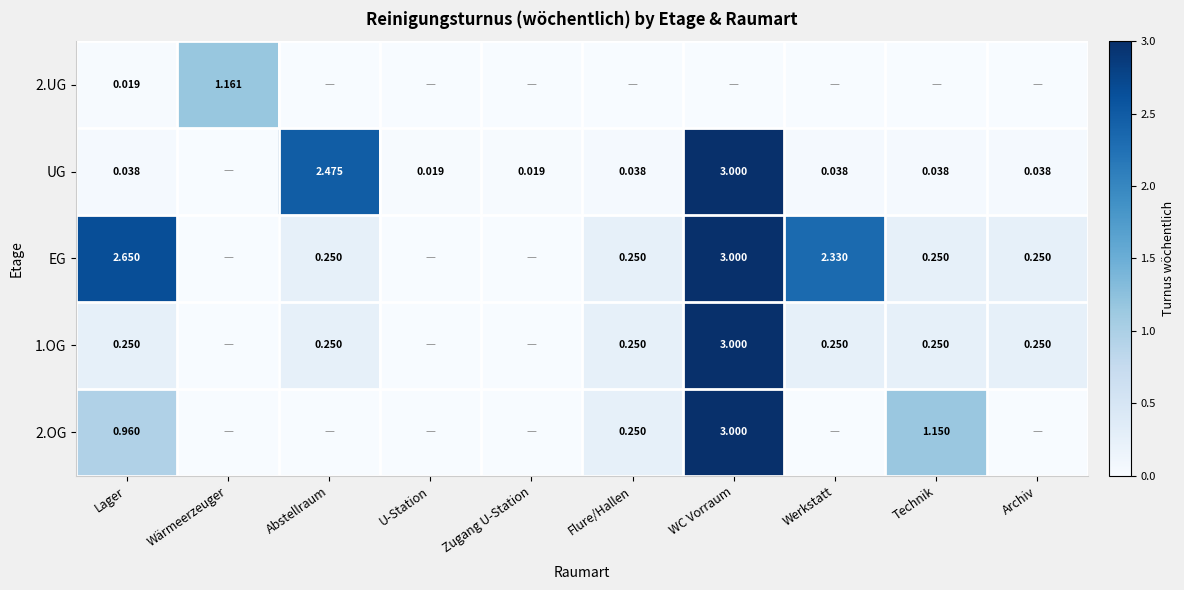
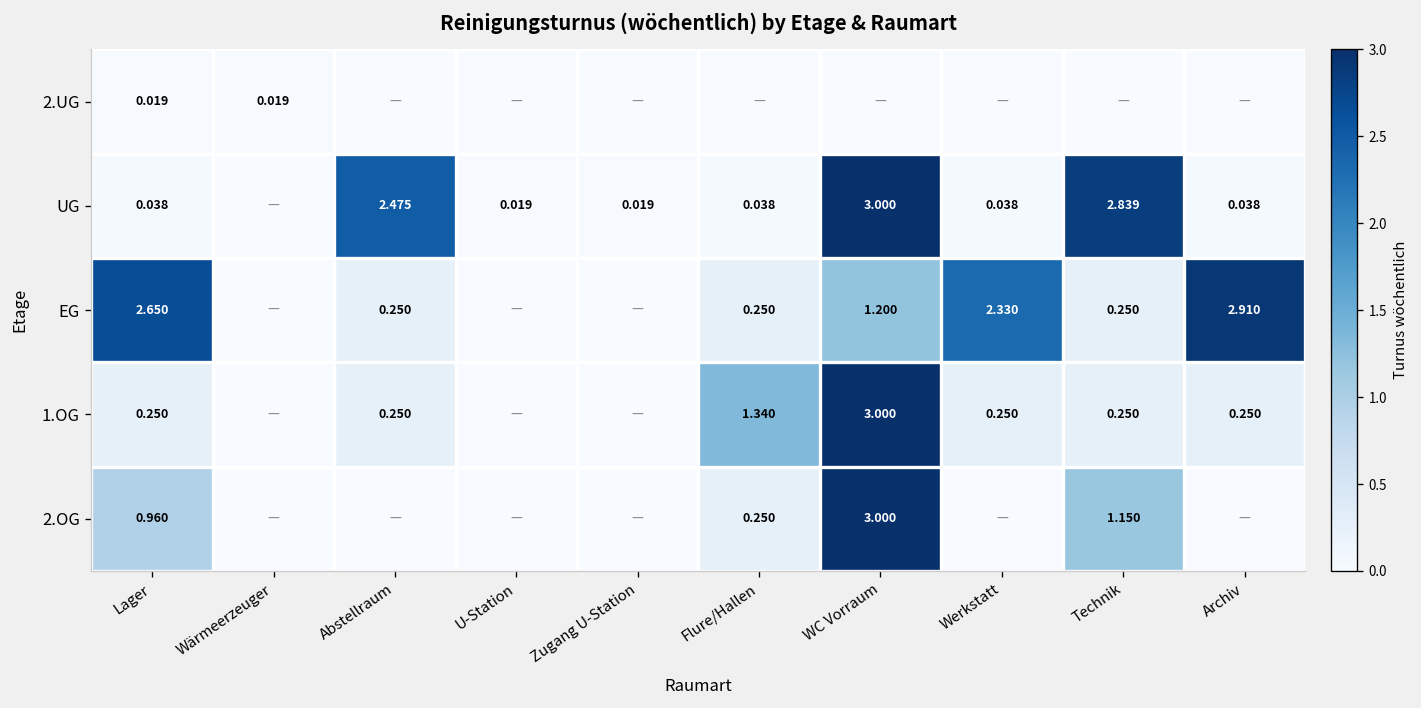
2.UG, Wärmeerzeuger: 1.161 -> 0.019
UG, Technik: 0.038 -> 2.839
EG, WC Vorraum: 3.000 -> 1.200
EG, Archiv: 0.250 -> 2.910
1.OG, Flure/Hallen: 0.250 -> 1.340
